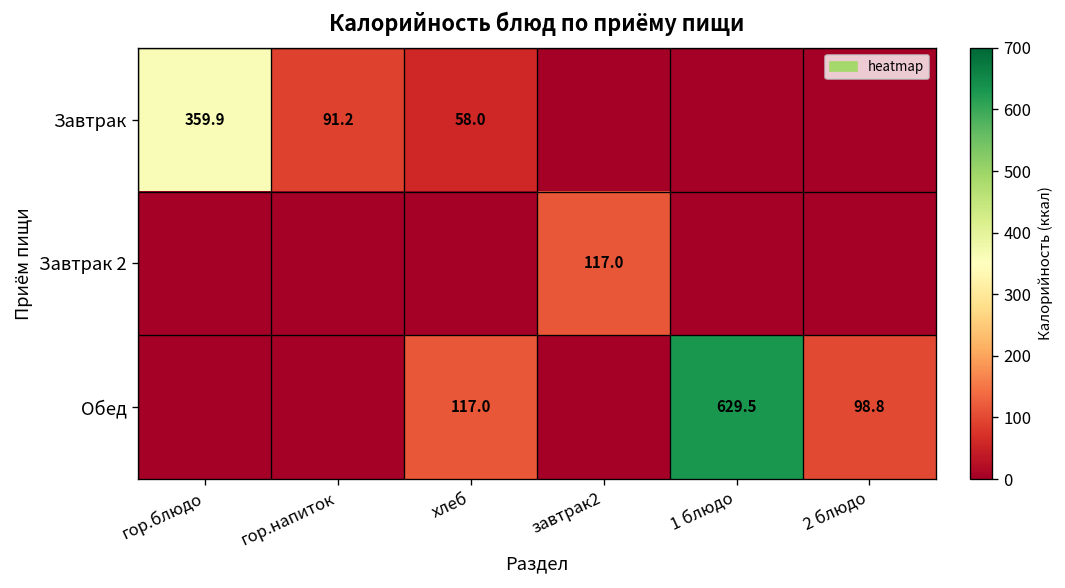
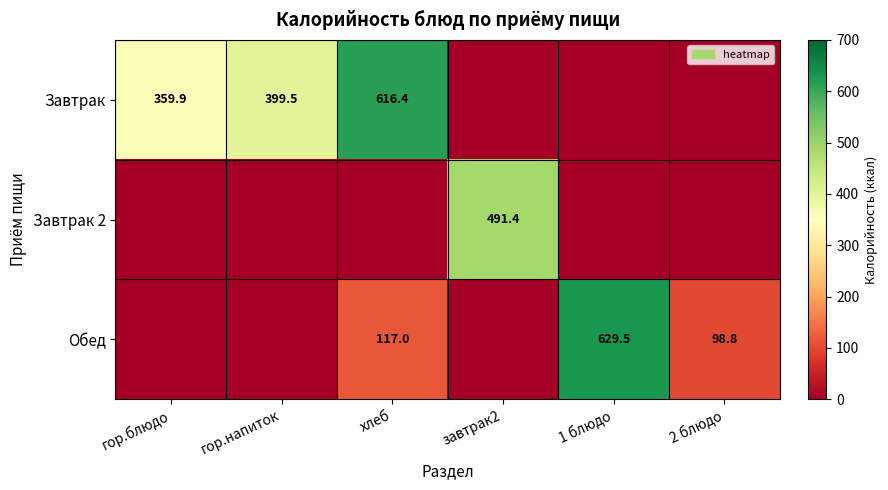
Завтрак, гор.напиток: 91.2 -> 399.5
Завтрак, хлеб: 58.0 -> 616.4
Завтрак 2, завтрак2: 117.0 -> 491.4
